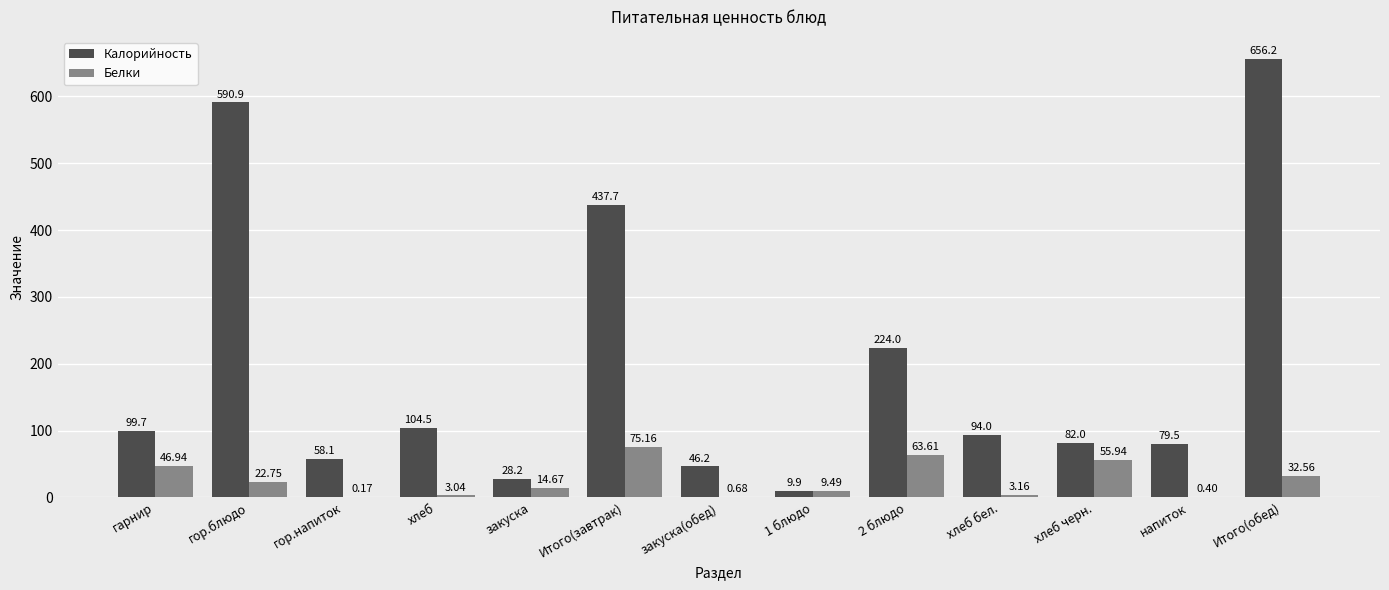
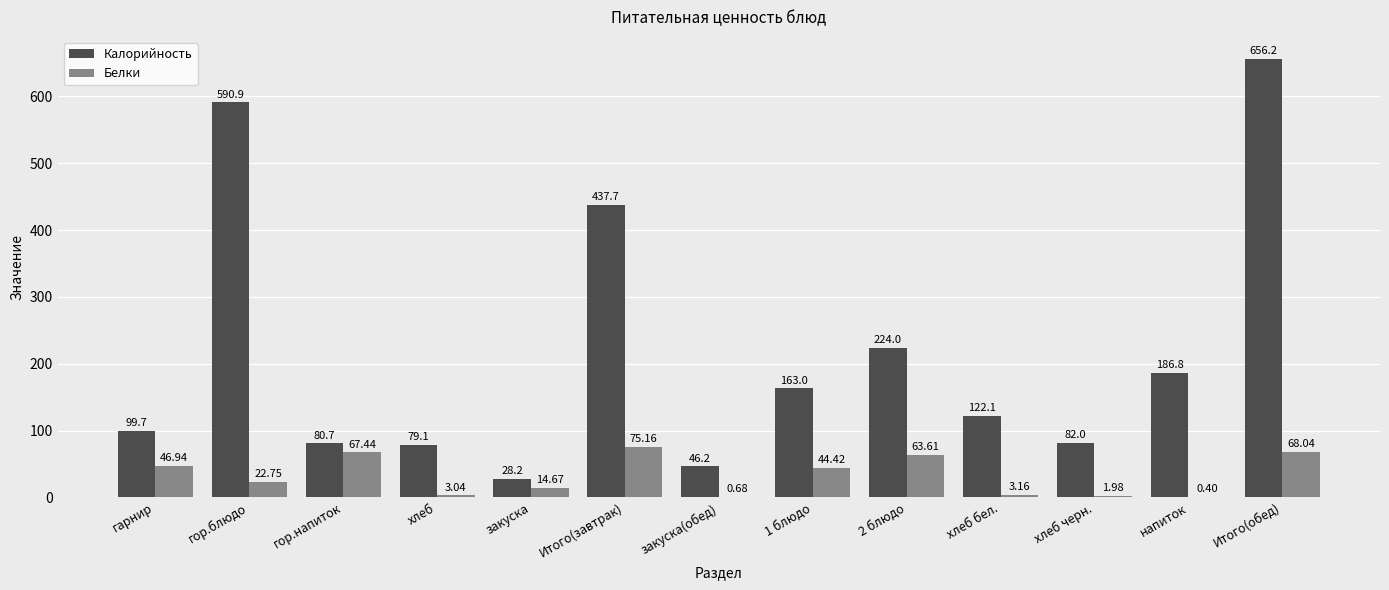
Калорийность, гор.напиток: 58.1 -> 80.7
Белки, гор.напиток: 0.17 -> 67.44
Калорийность, хлеб: 104.5 -> 79.1
Калорийность, 1 блюдо: 9.9 -> 163.0
Белки, 1 блюдо: 9.49 -> 44.42
Калорийность, хлеб бел.: 94.0 -> 122.1
Белки, хлеб черн.: 55.94 -> 1.98
Калорийность, напиток: 79.5 -> 186.8
Белки, Итого(обед): 32.56 -> 68.04
